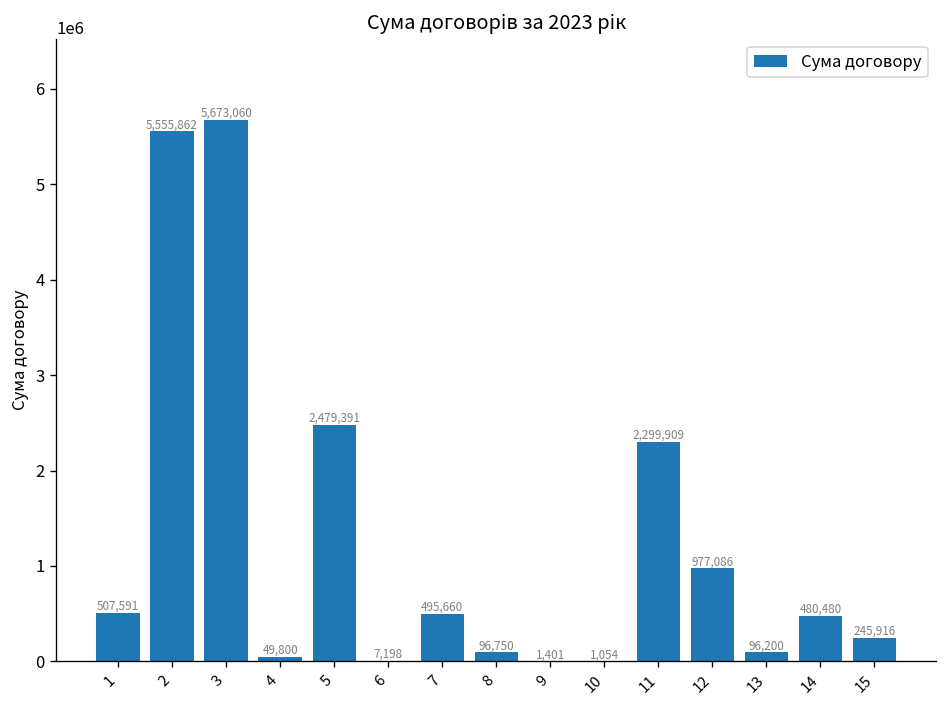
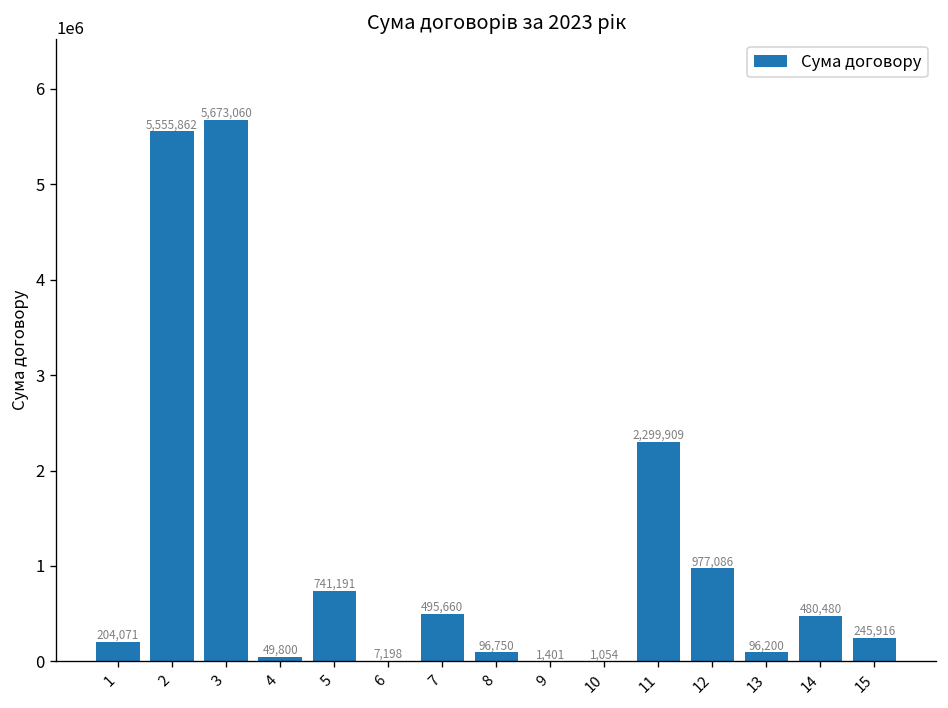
1: 507,591 -> 204,071
5: 2,479,391 -> 741,191
